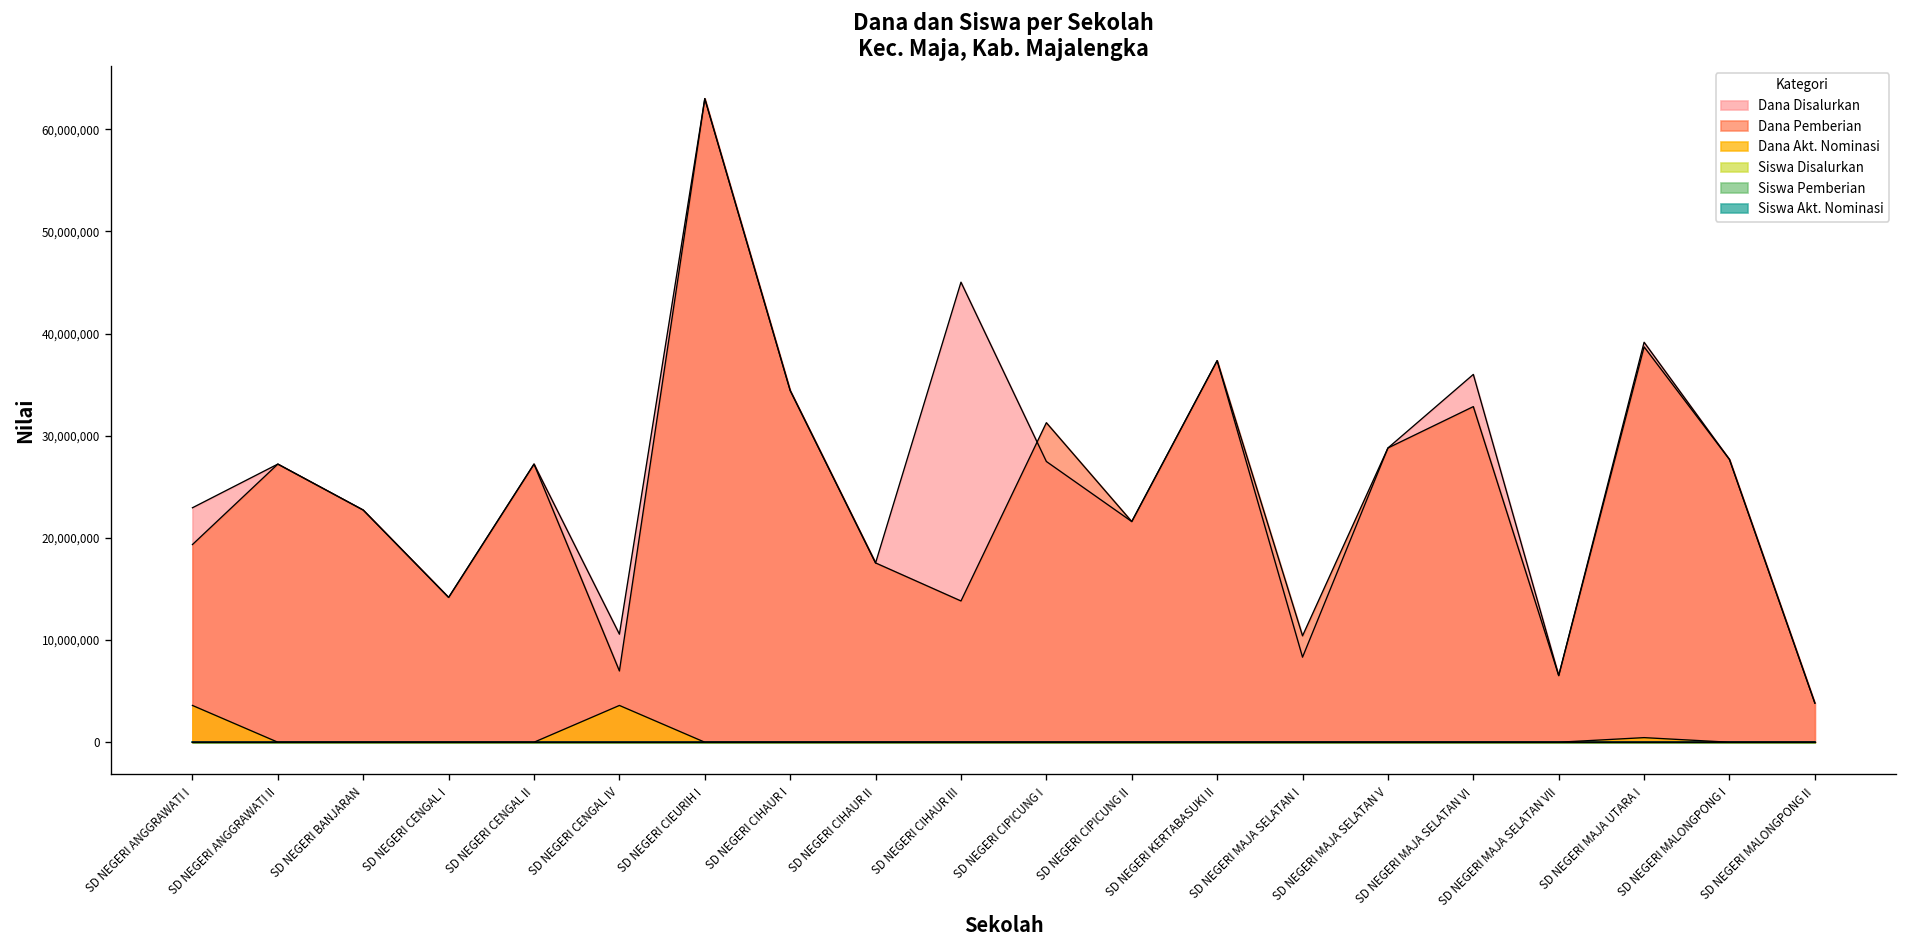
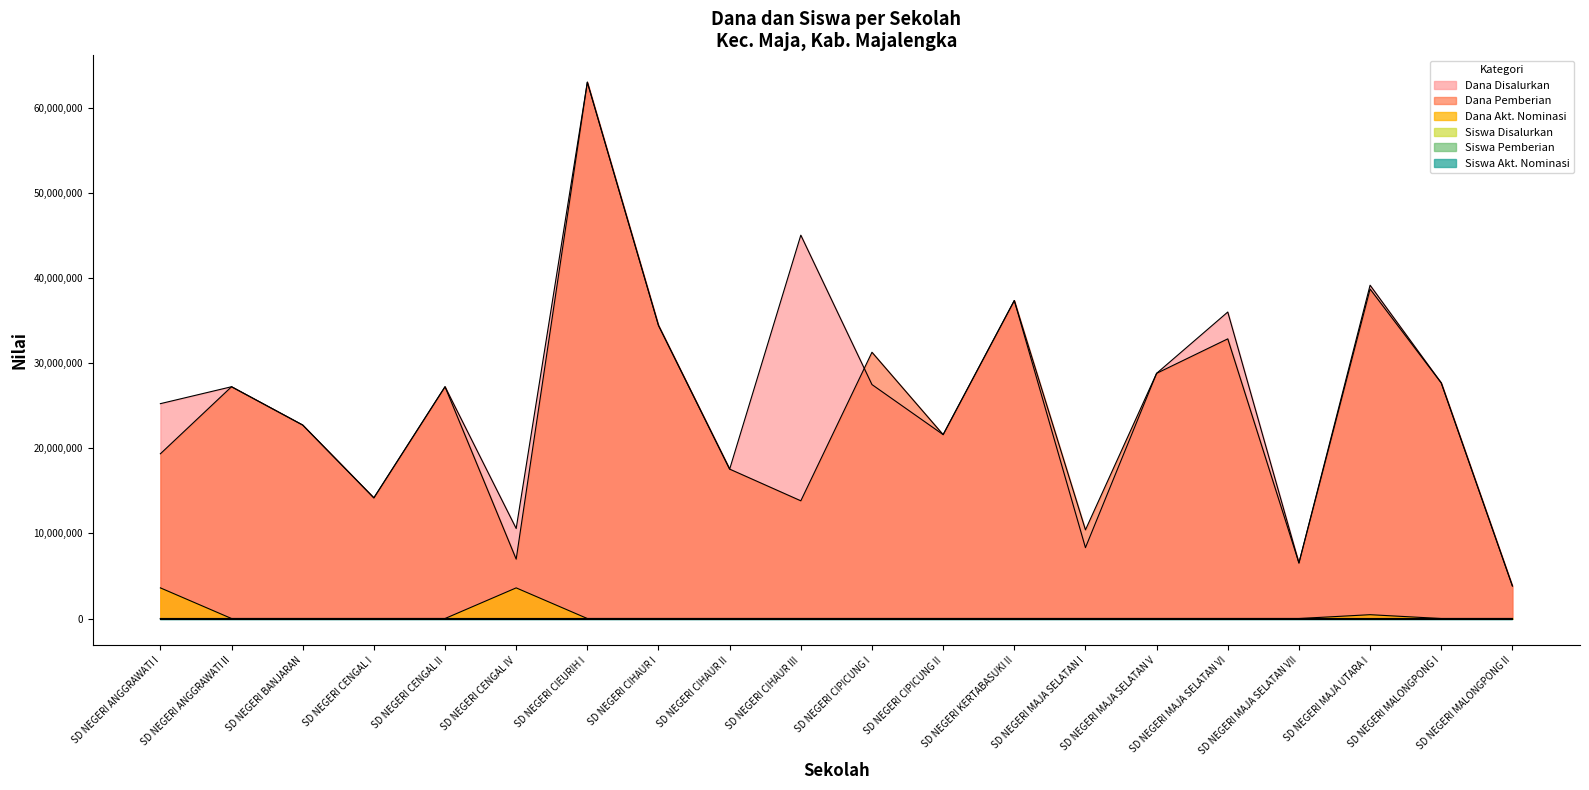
Dana Disalurkan, SD NEGERI ANGGRAWATI I: 23,000,000 -> 25,000,000
